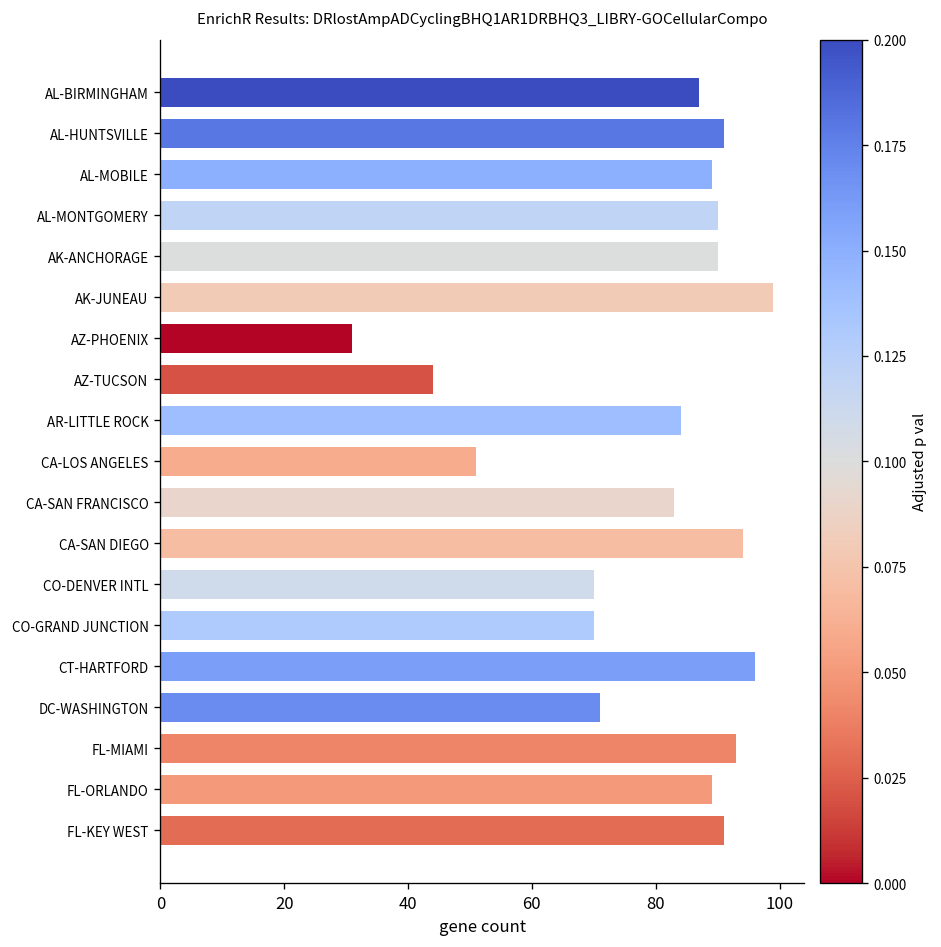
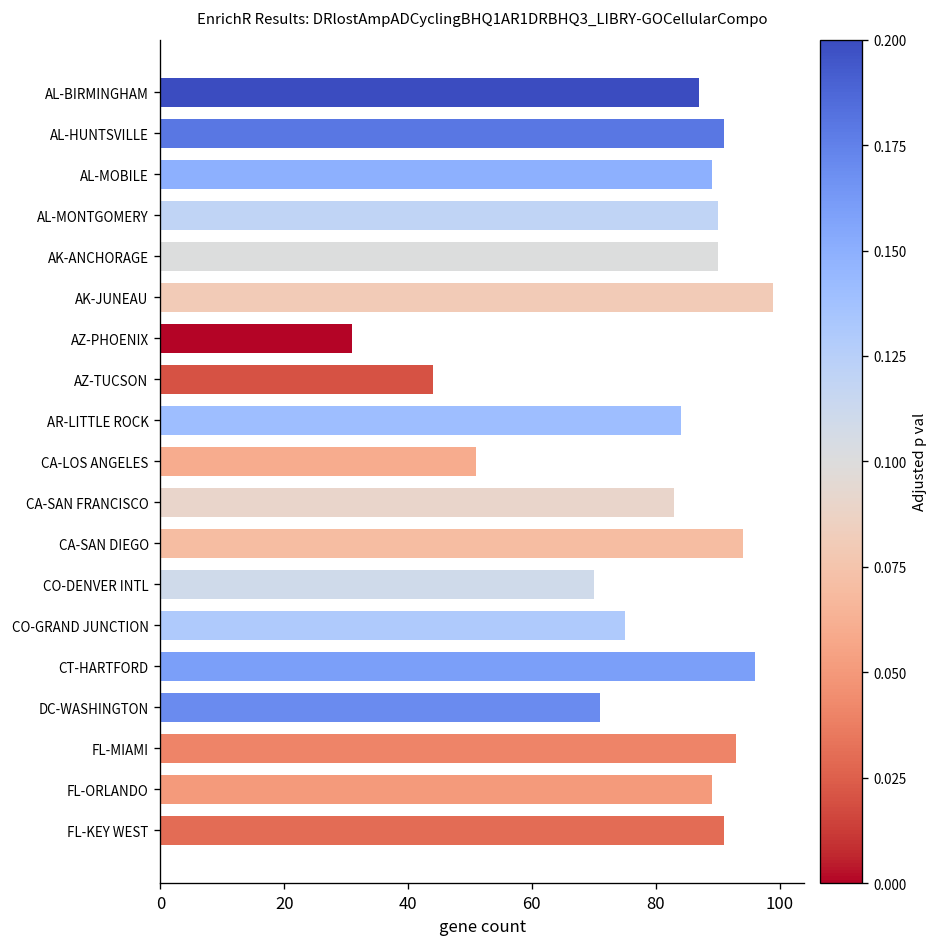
CO-GRAND JUNCTION: 70 -> 75
